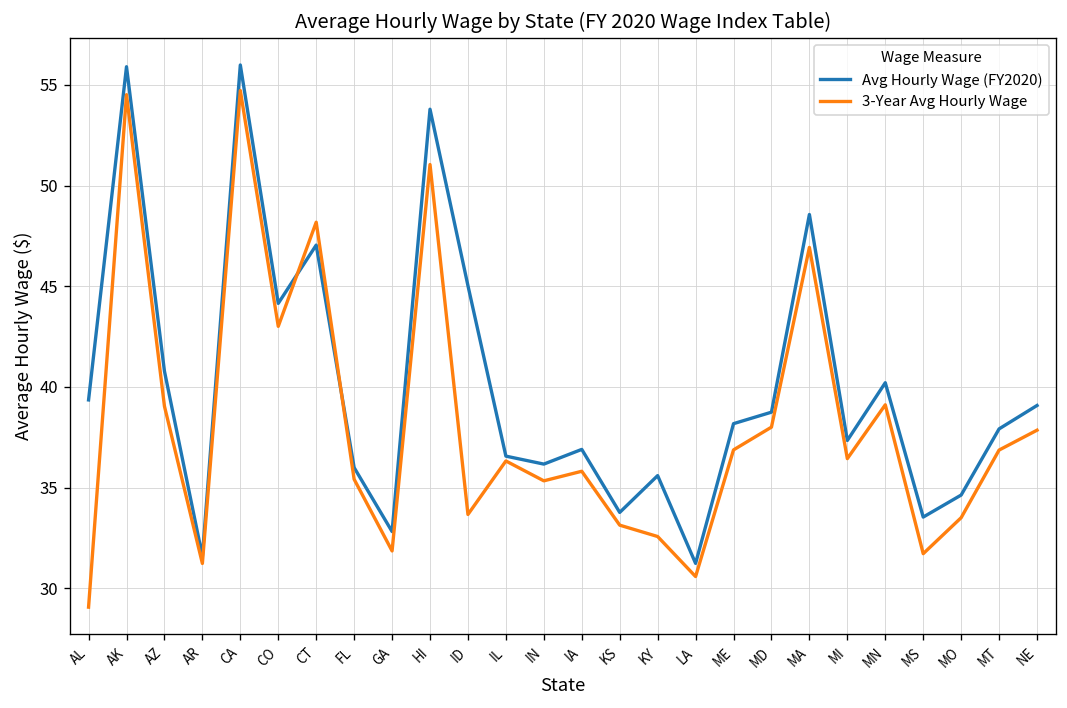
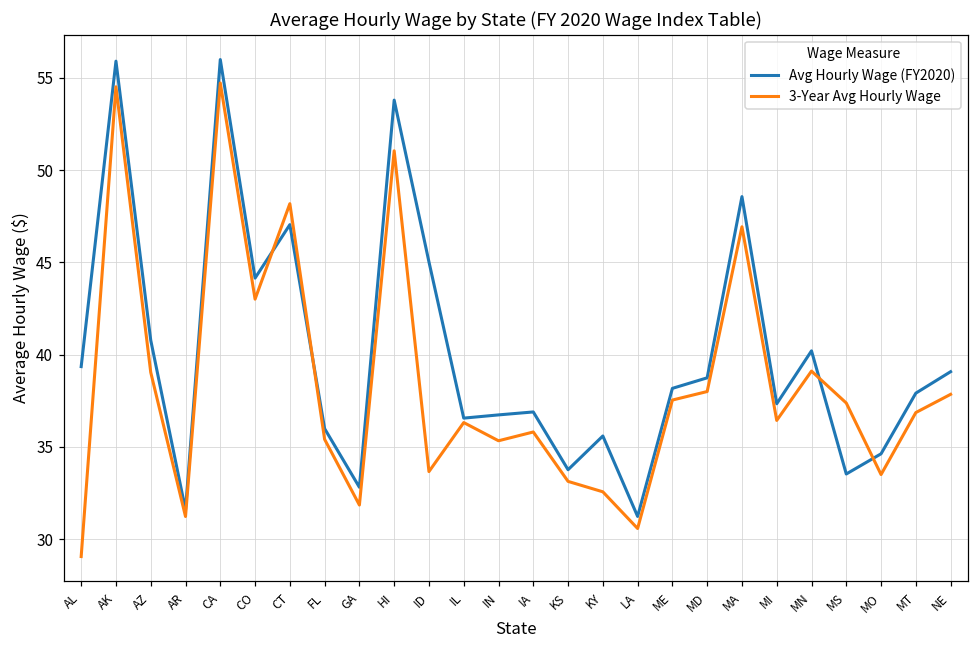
Avg Hourly Wage (FY2020), IN: 36.2 -> 36.7
3-Year Avg Hourly Wage, ME: 36.9 -> 37.5
3-Year Avg Hourly Wage, MS: 31.7 -> 37.4
